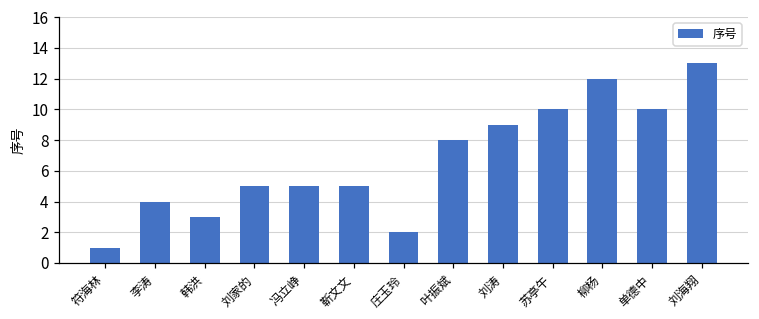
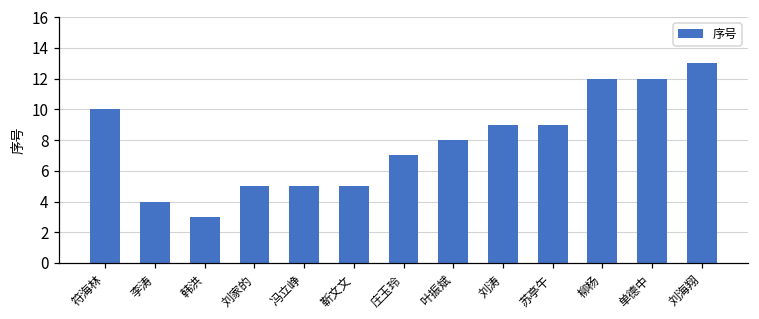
符海林: 1 -> 10
庄玉玲: 2 -> 7
苏亭午: 10 -> 9
单德中: 10 -> 12
